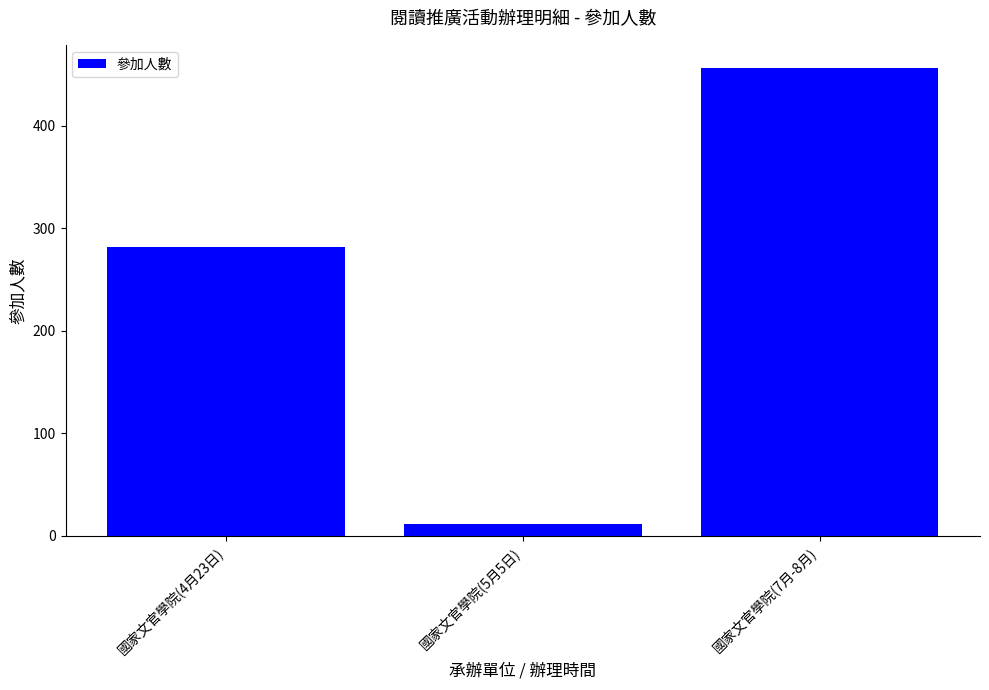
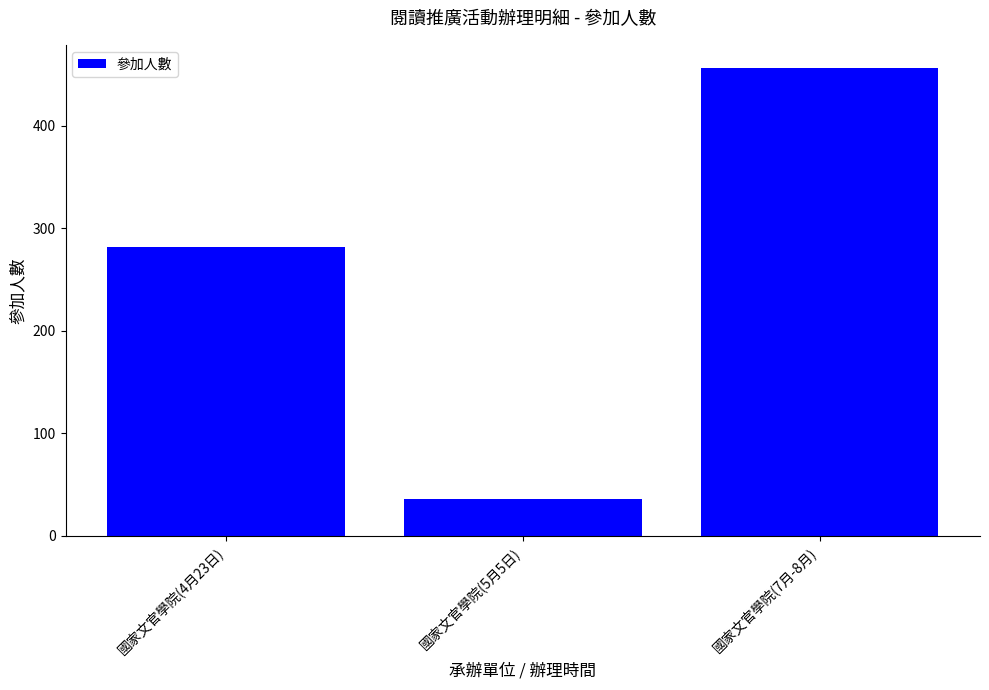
國家文官學院(5月5日): 12 -> 36
